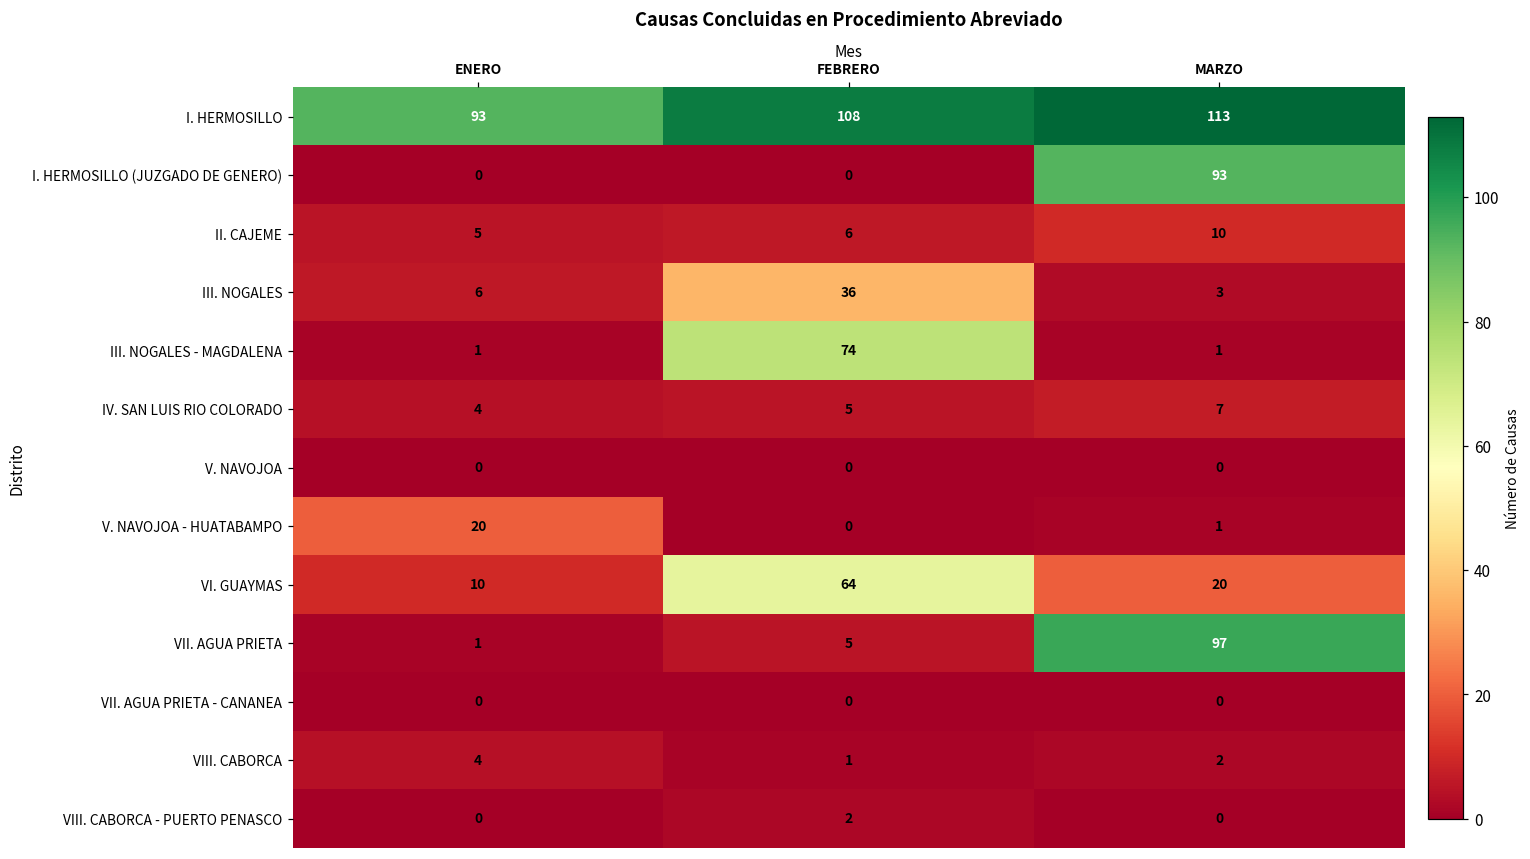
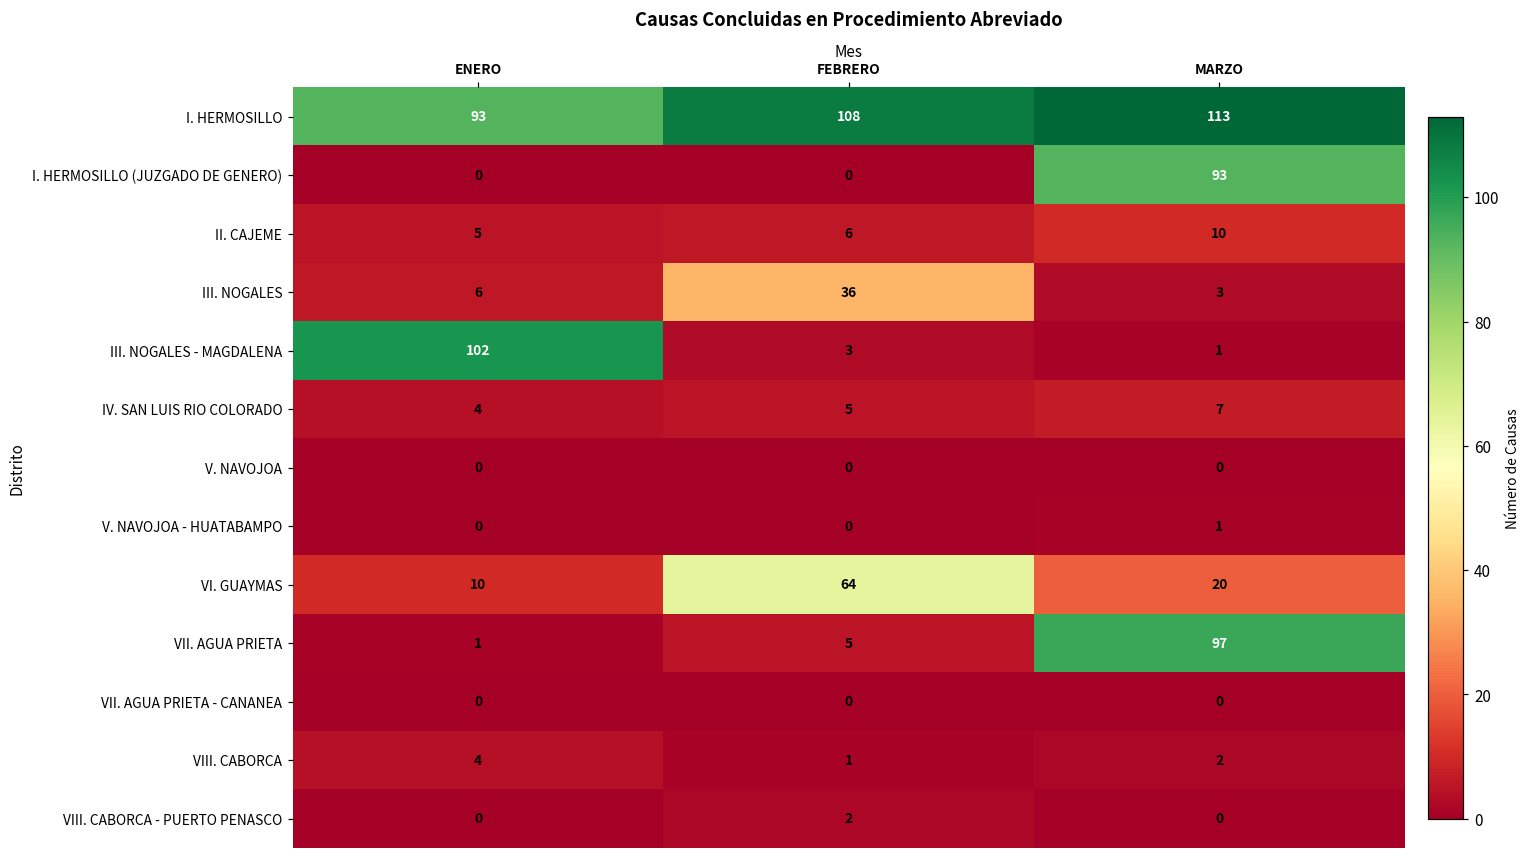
III. NOGALES - MAGDALENA, ENERO: 1 -> 102
III. NOGALES - MAGDALENA, FEBRERO: 74 -> 3
V. NAVOJOA - HUATABAMPO, ENERO: 20 -> 0
